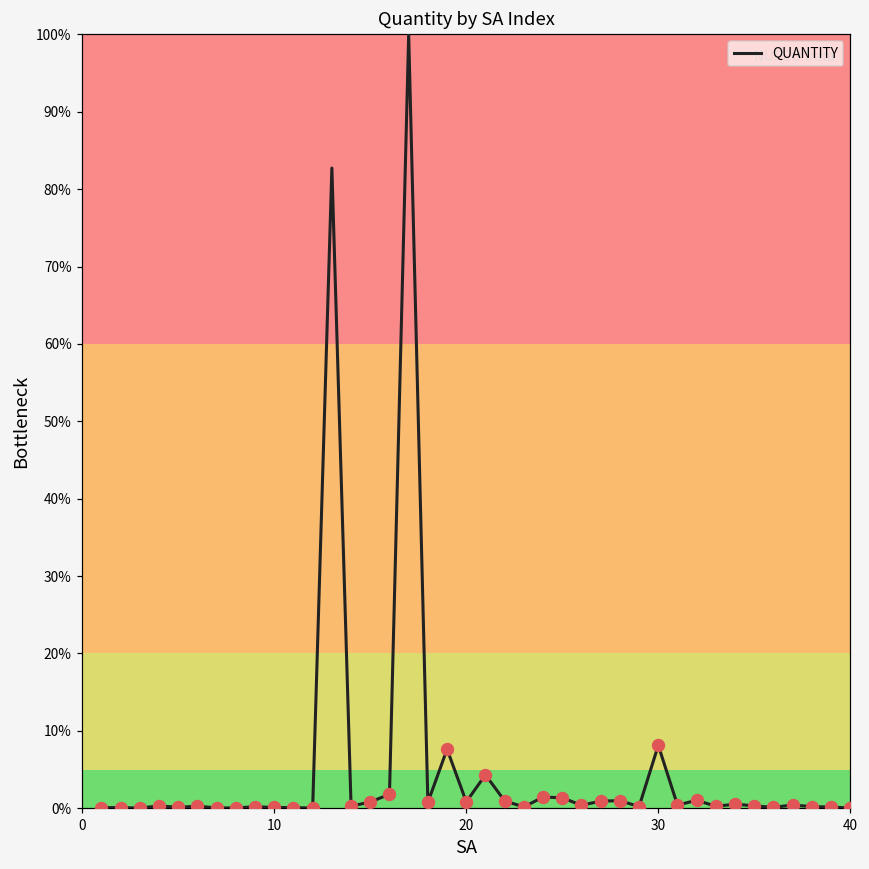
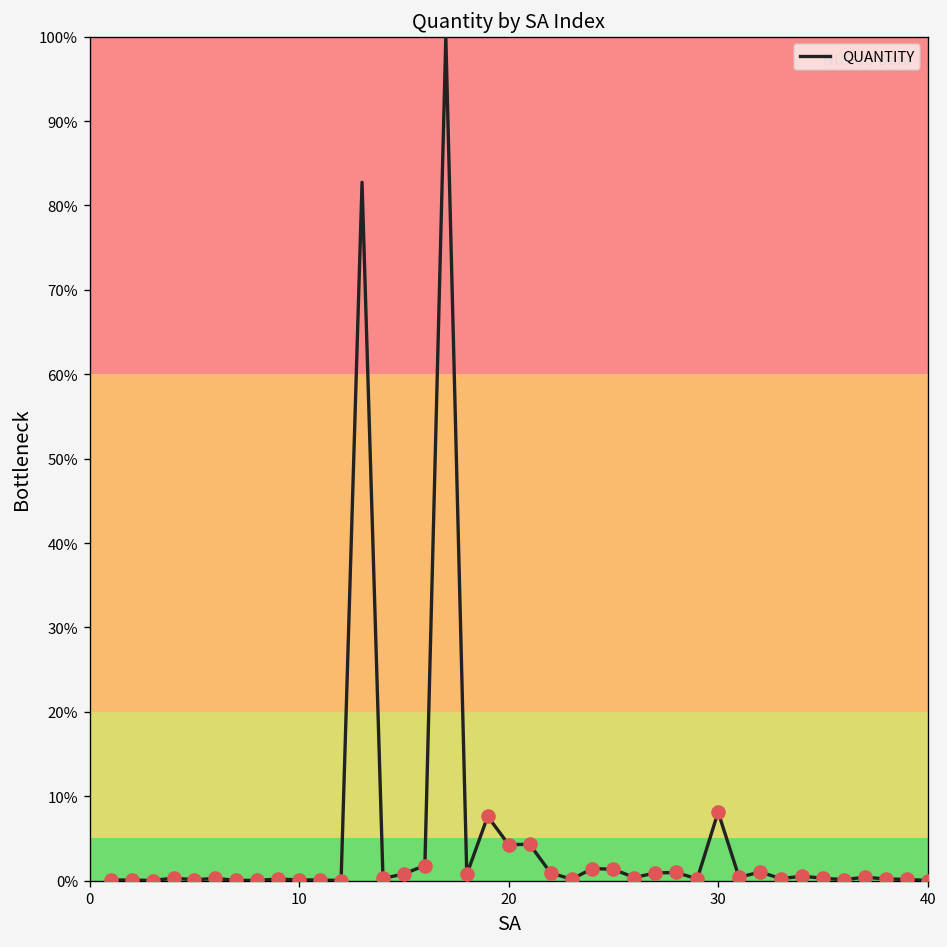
QUANTITY, 20: 1% -> 4%
